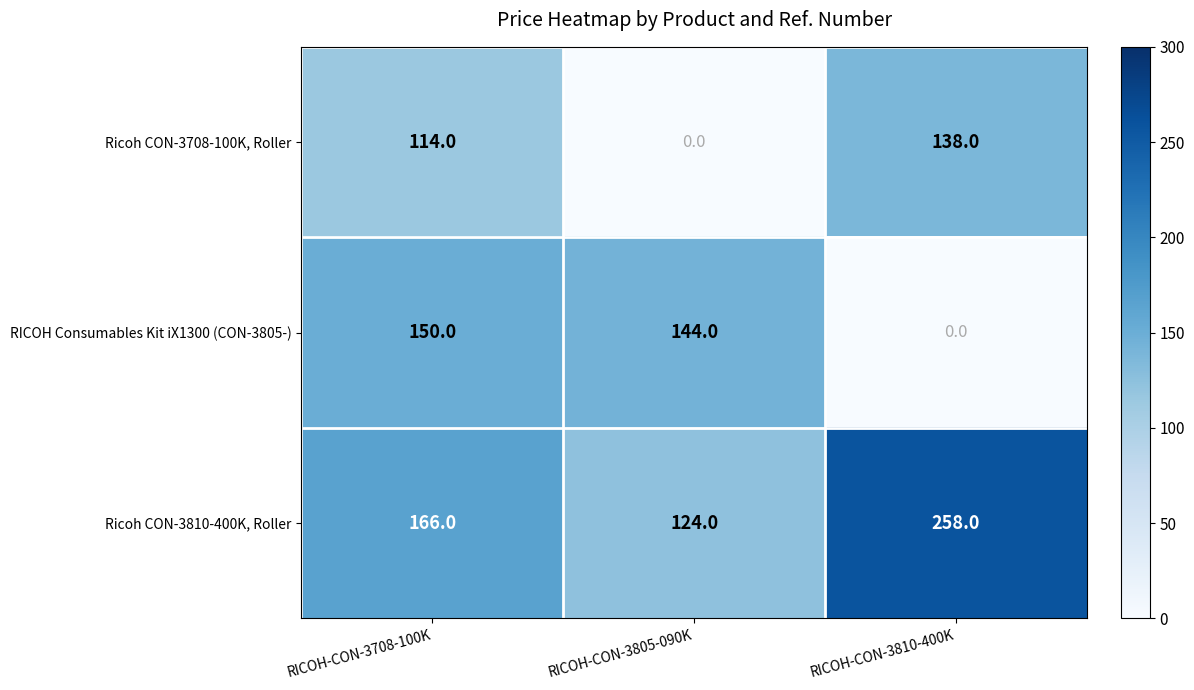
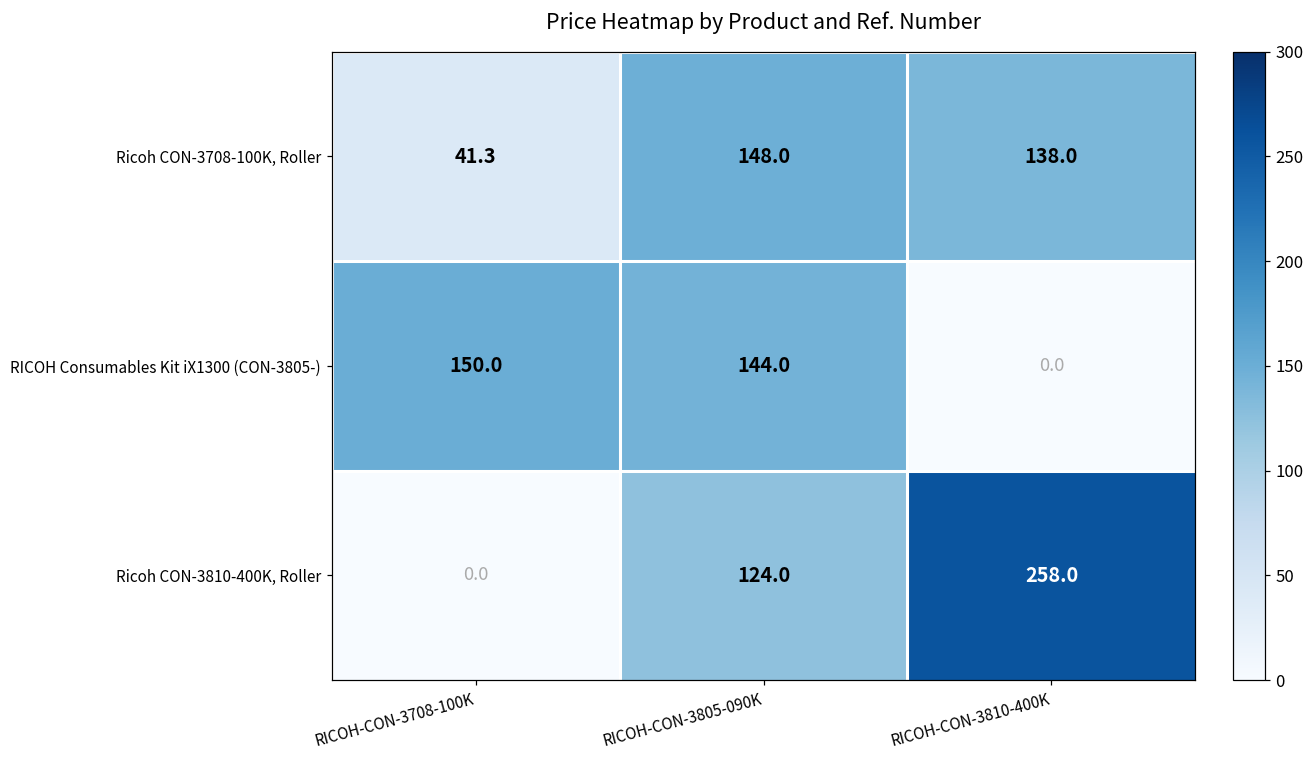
Ricoh CON-3708-100K, Roller, RICOH-CON-3708-100K: 114.0 -> 41.3
Ricoh CON-3708-100K, Roller, RICOH-CON-3805-090K: 0.0 -> 148.0
Ricoh CON-3810-400K, Roller, RICOH-CON-3708-100K: 166.0 -> 0.0
